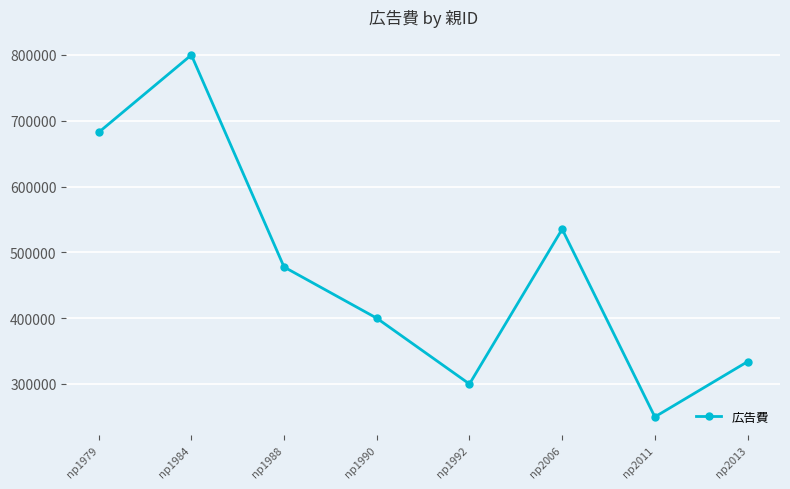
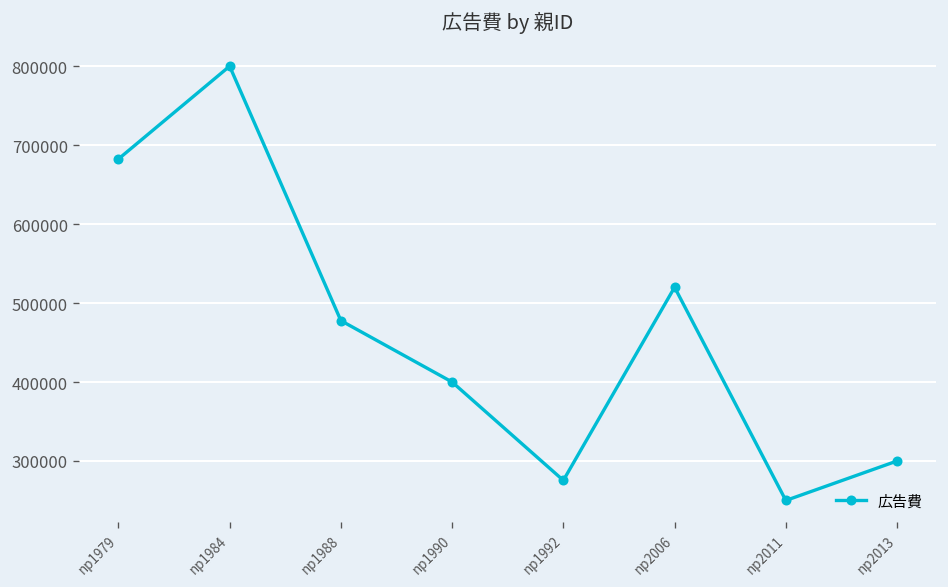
np1992: 300000 -> 280000
np2006: 540000 -> 520000
np2013: 330000 -> 300000
